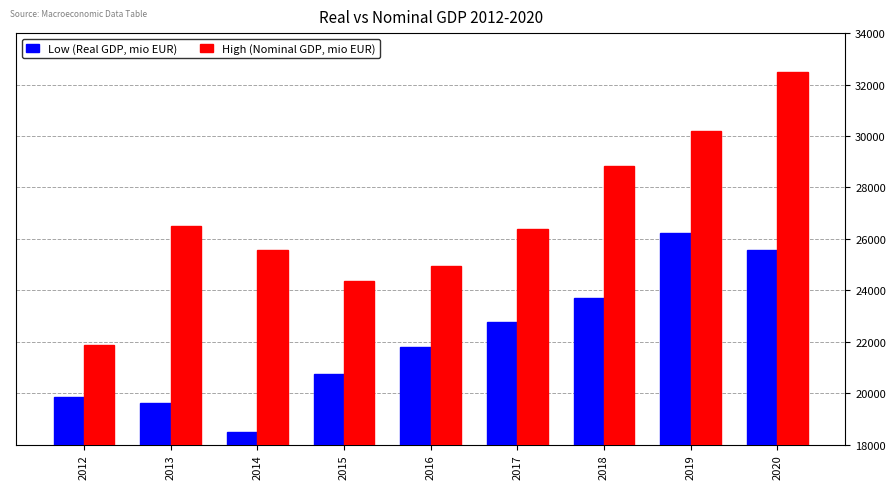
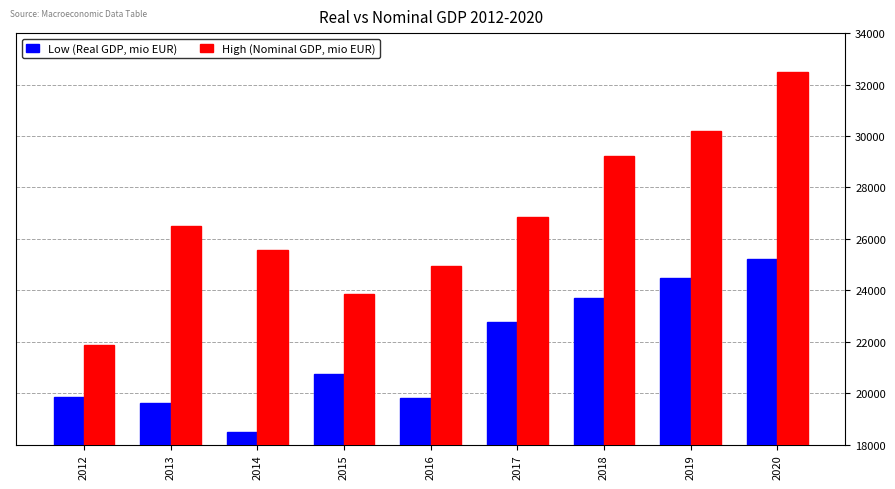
High (Nominal GDP, mio EUR), 2015: 24400 -> 23800
Low (Real GDP, mio EUR), 2016: 21800 -> 19800
High (Nominal GDP, mio EUR), 2017: 26400 -> 26900
High (Nominal GDP, mio EUR), 2018: 28800 -> 29200
Low (Real GDP, mio EUR), 2019: 26200 -> 24500
Low (Real GDP, mio EUR), 2020: 25500 -> 25200
